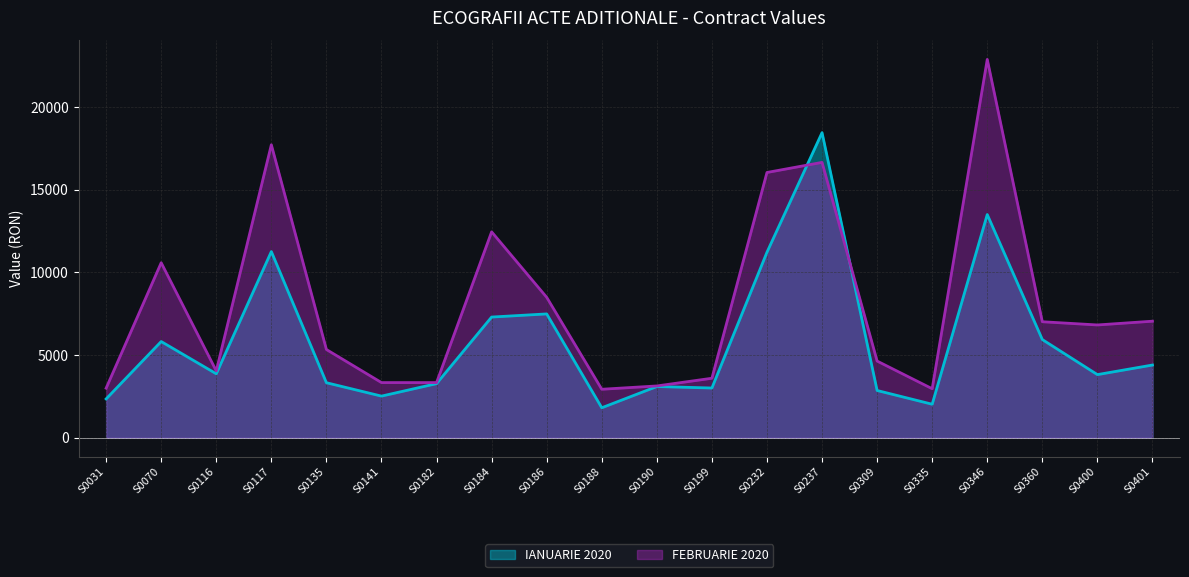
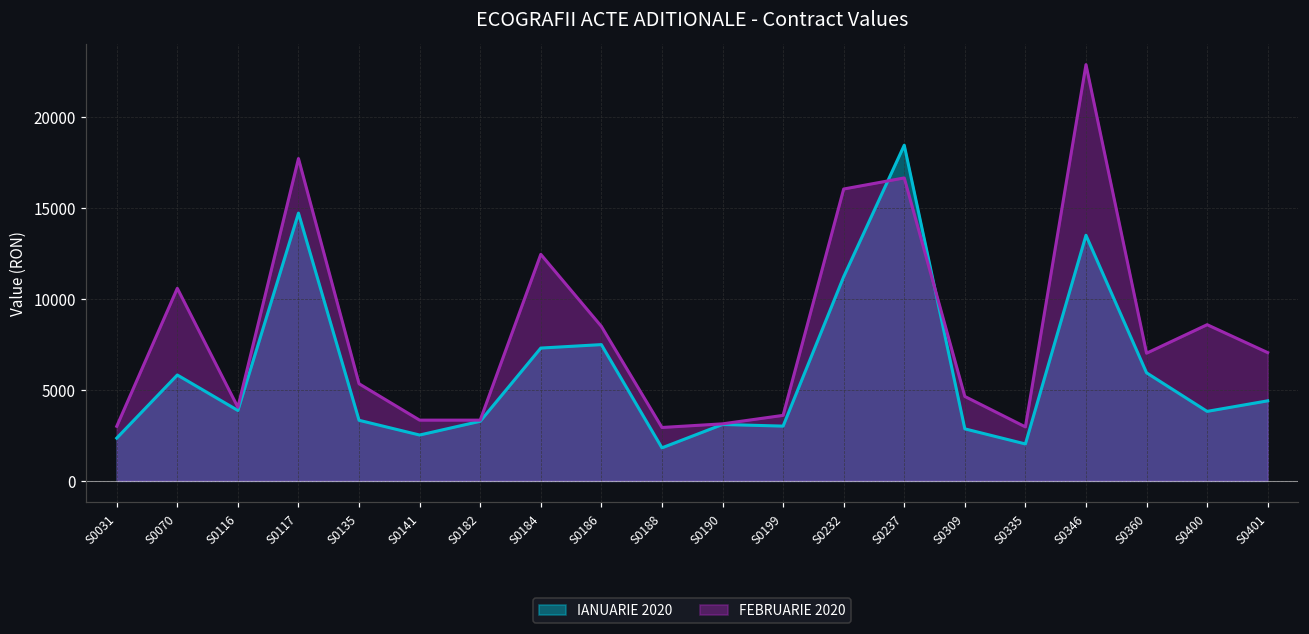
IANUARIE 2020, S0117: 11300 -> 14700
FEBRUARIE 2020, S0400: 6800 -> 8600
